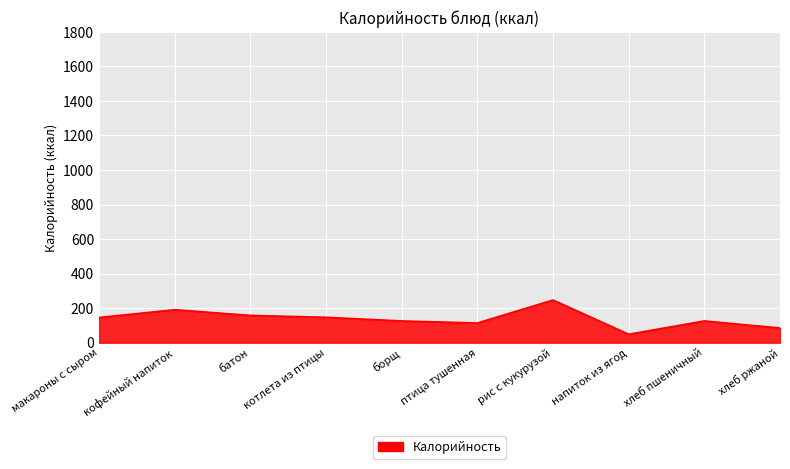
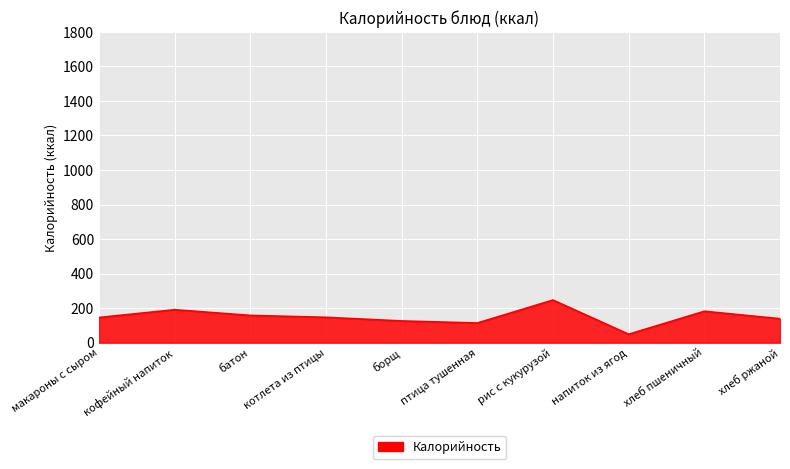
хлеб пшеничный: 130 -> 180
хлеб ржаной: 90 -> 140
